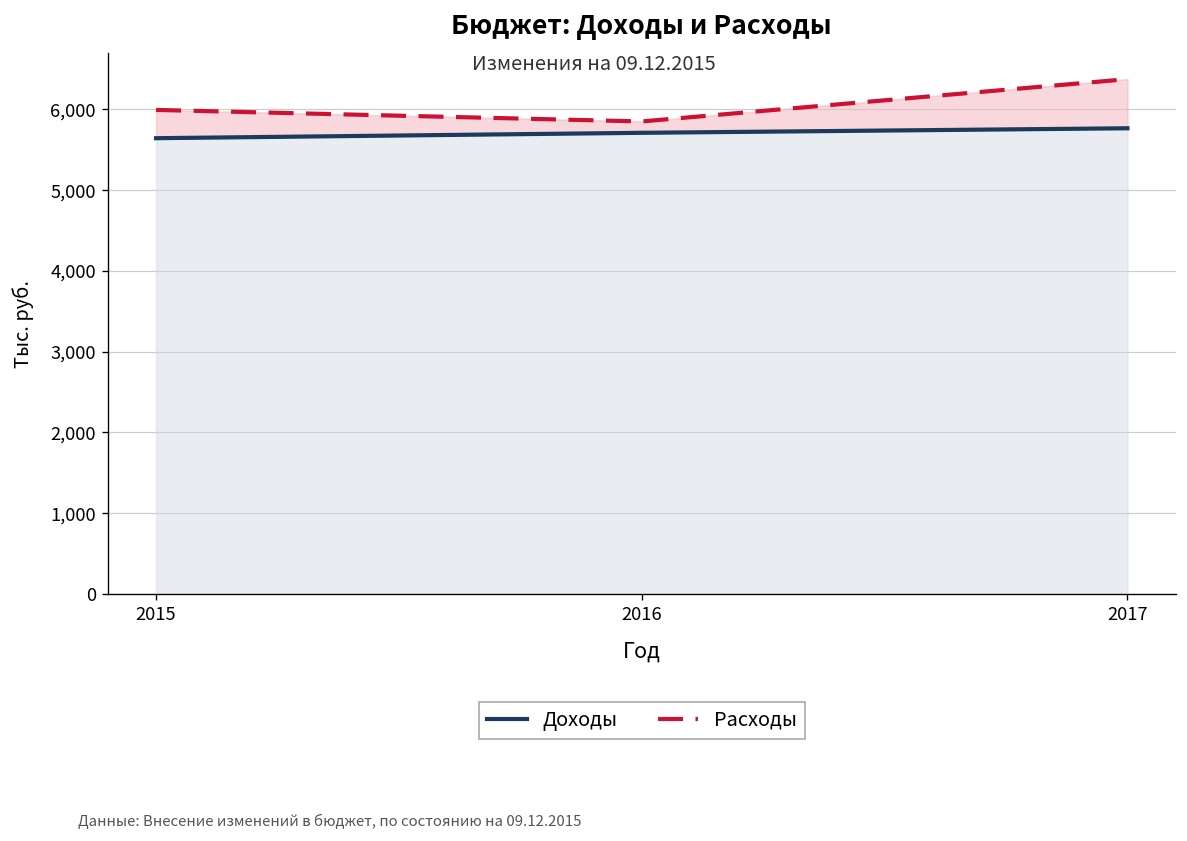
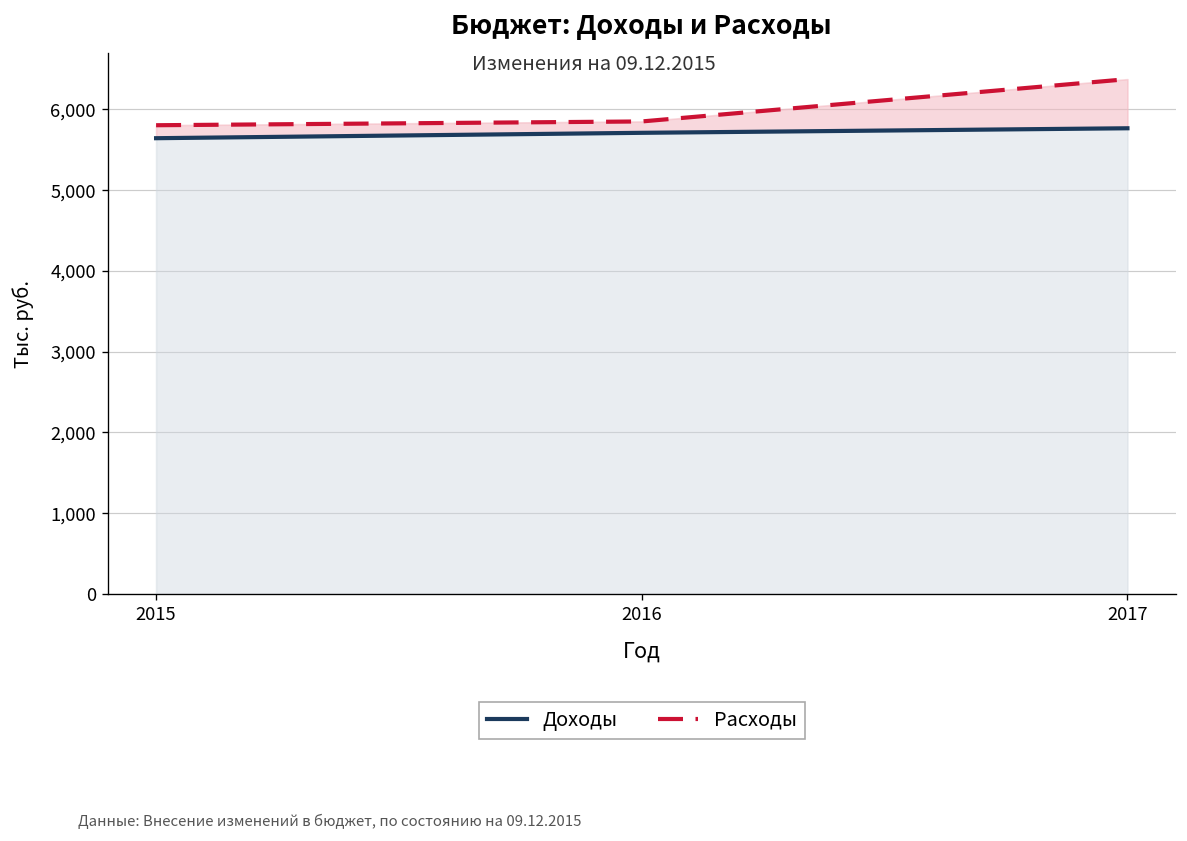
Расходы, 2015: 6,000 -> 5,800
